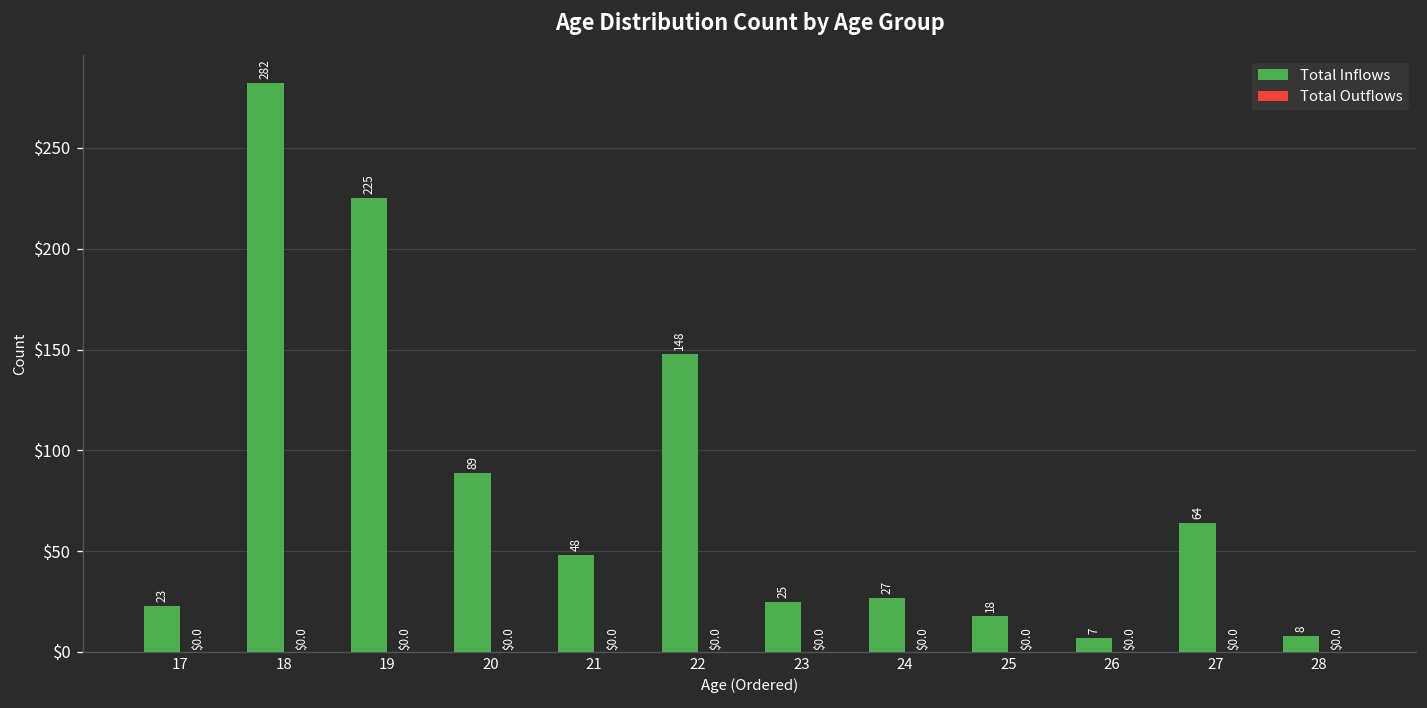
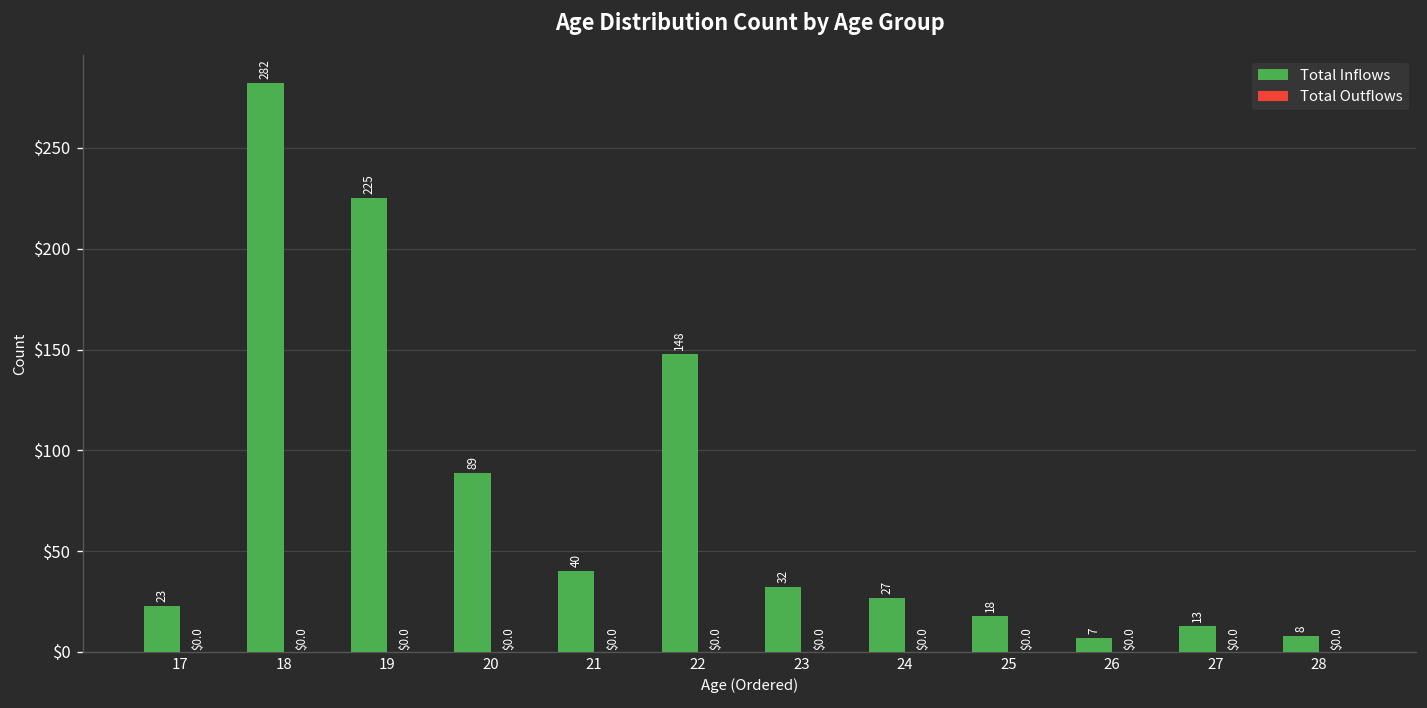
Total Inflows, 21: 48 -> 40
Total Inflows, 23: 25 -> 32
Total Inflows, 27: 64 -> 13
